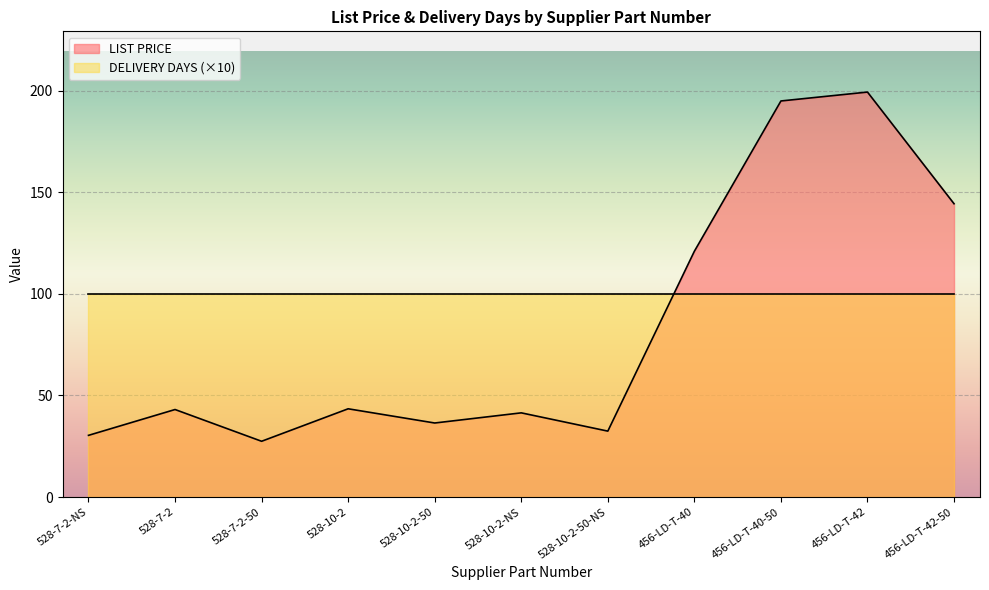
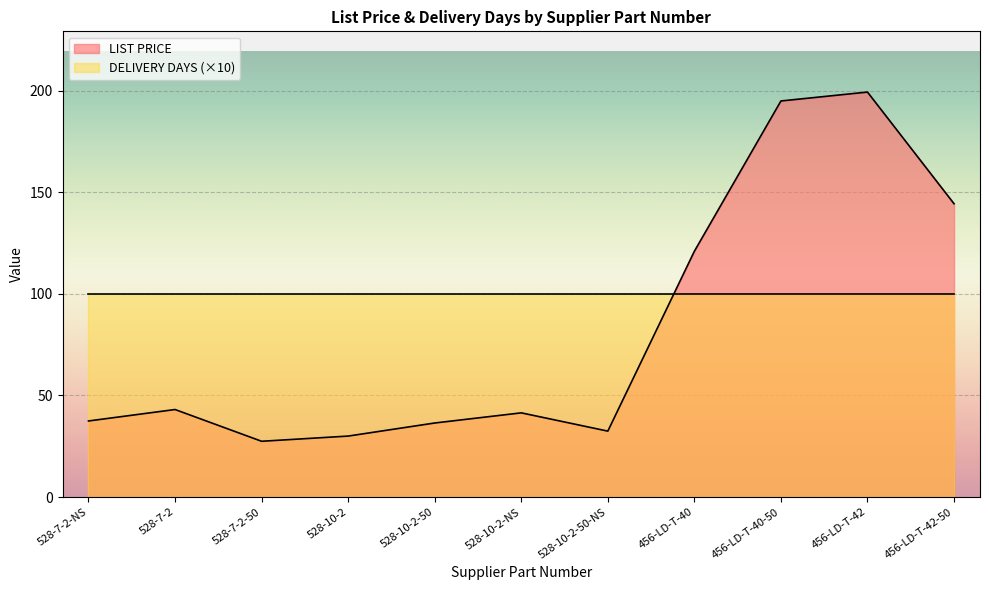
LIST PRICE, 528-7-2-NS: 30 -> 37
LIST PRICE, 528-10-2: 43 -> 30
